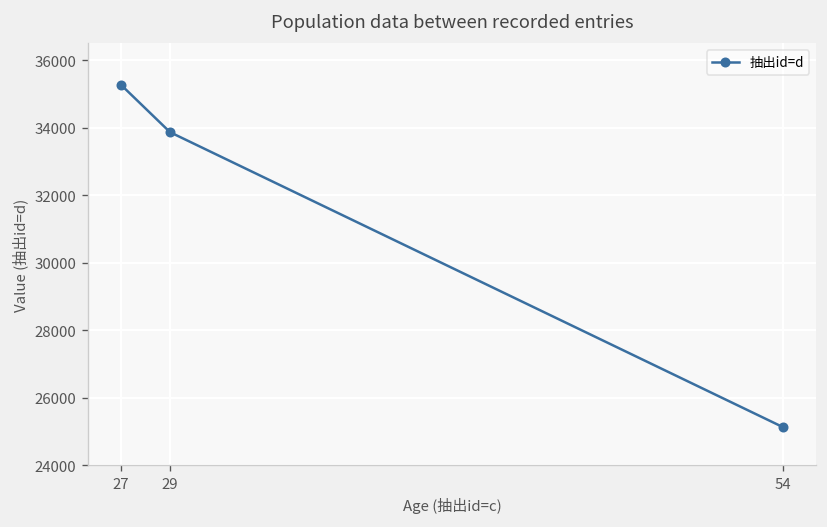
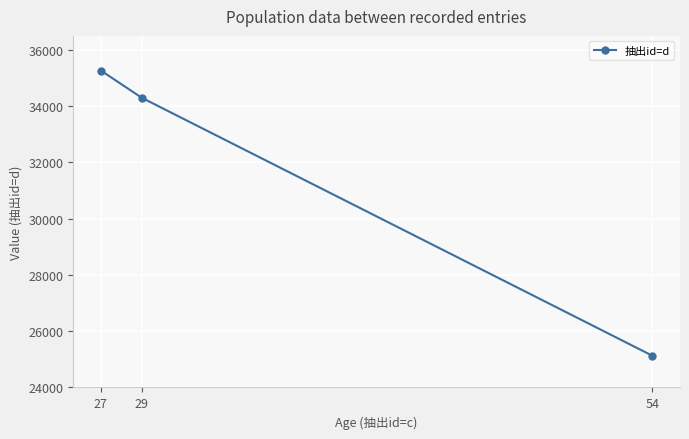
29: 33900 -> 34300
